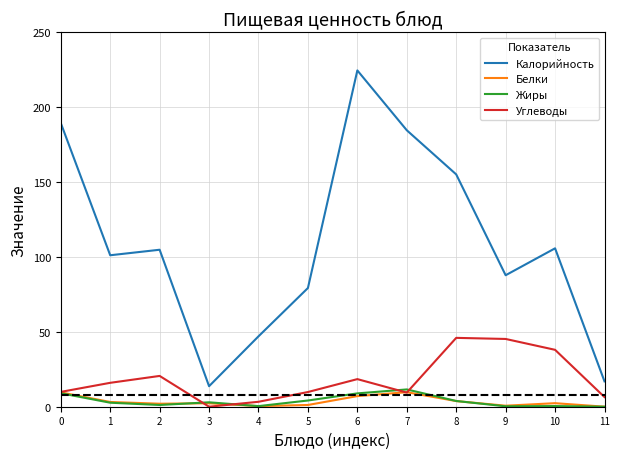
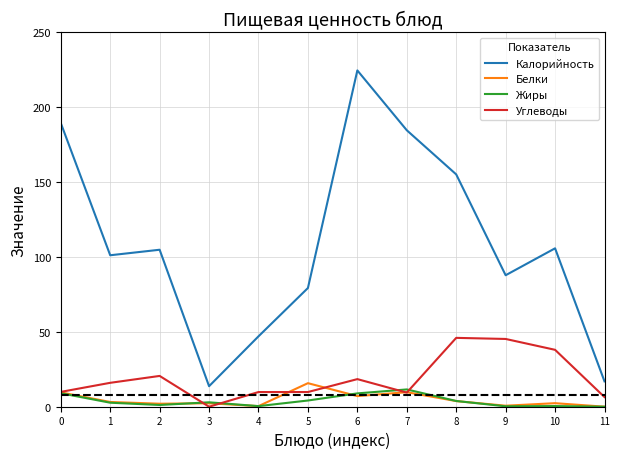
Углеводы, 4: 3 -> 10
Белки, 5: 1 -> 16
